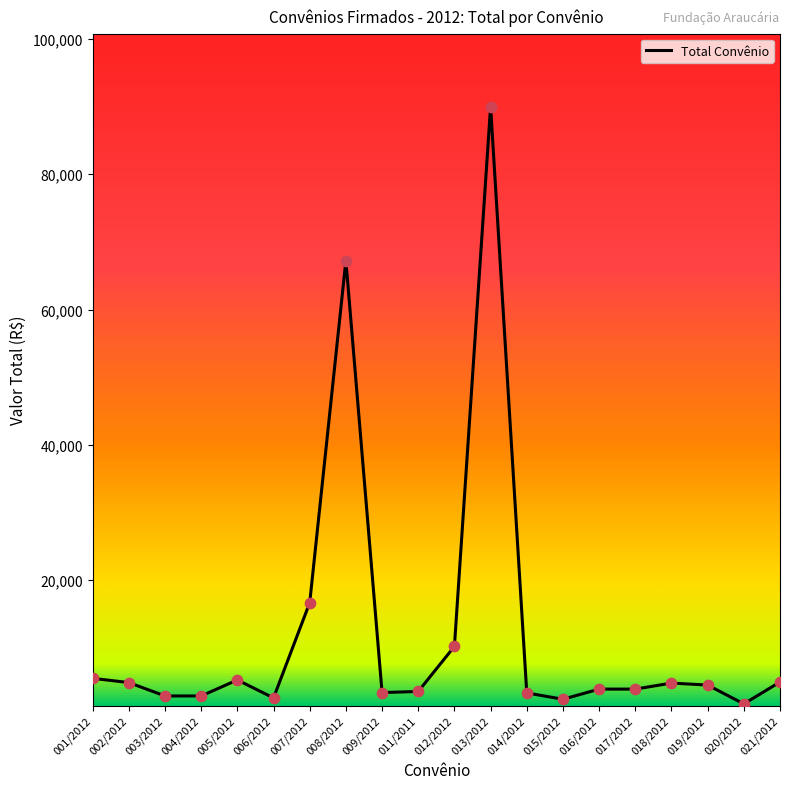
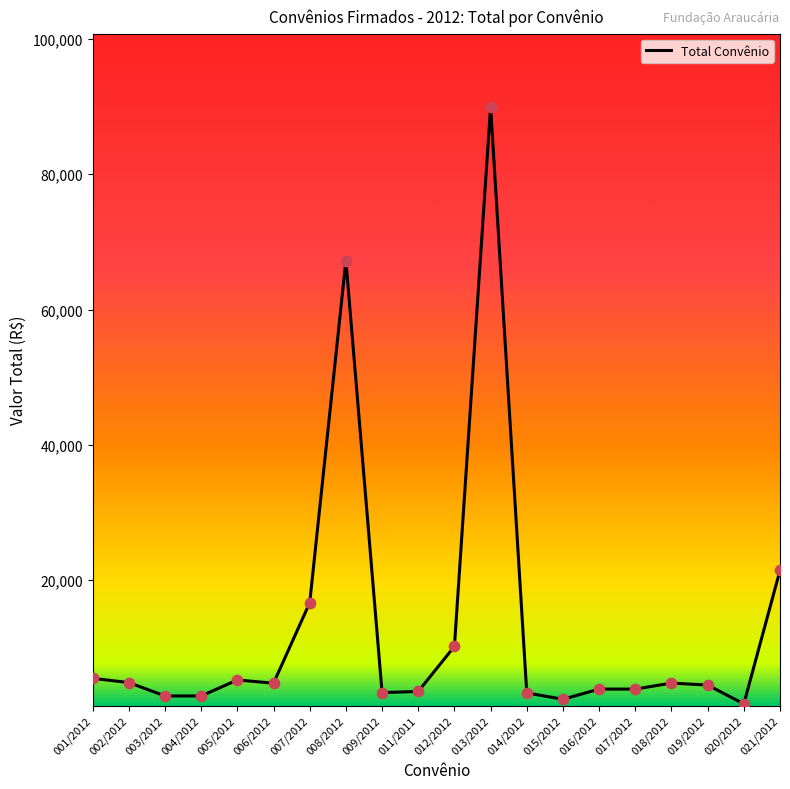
006/2012: 3,000 -> 5,000
021/2012: 5,000 -> 21,000
